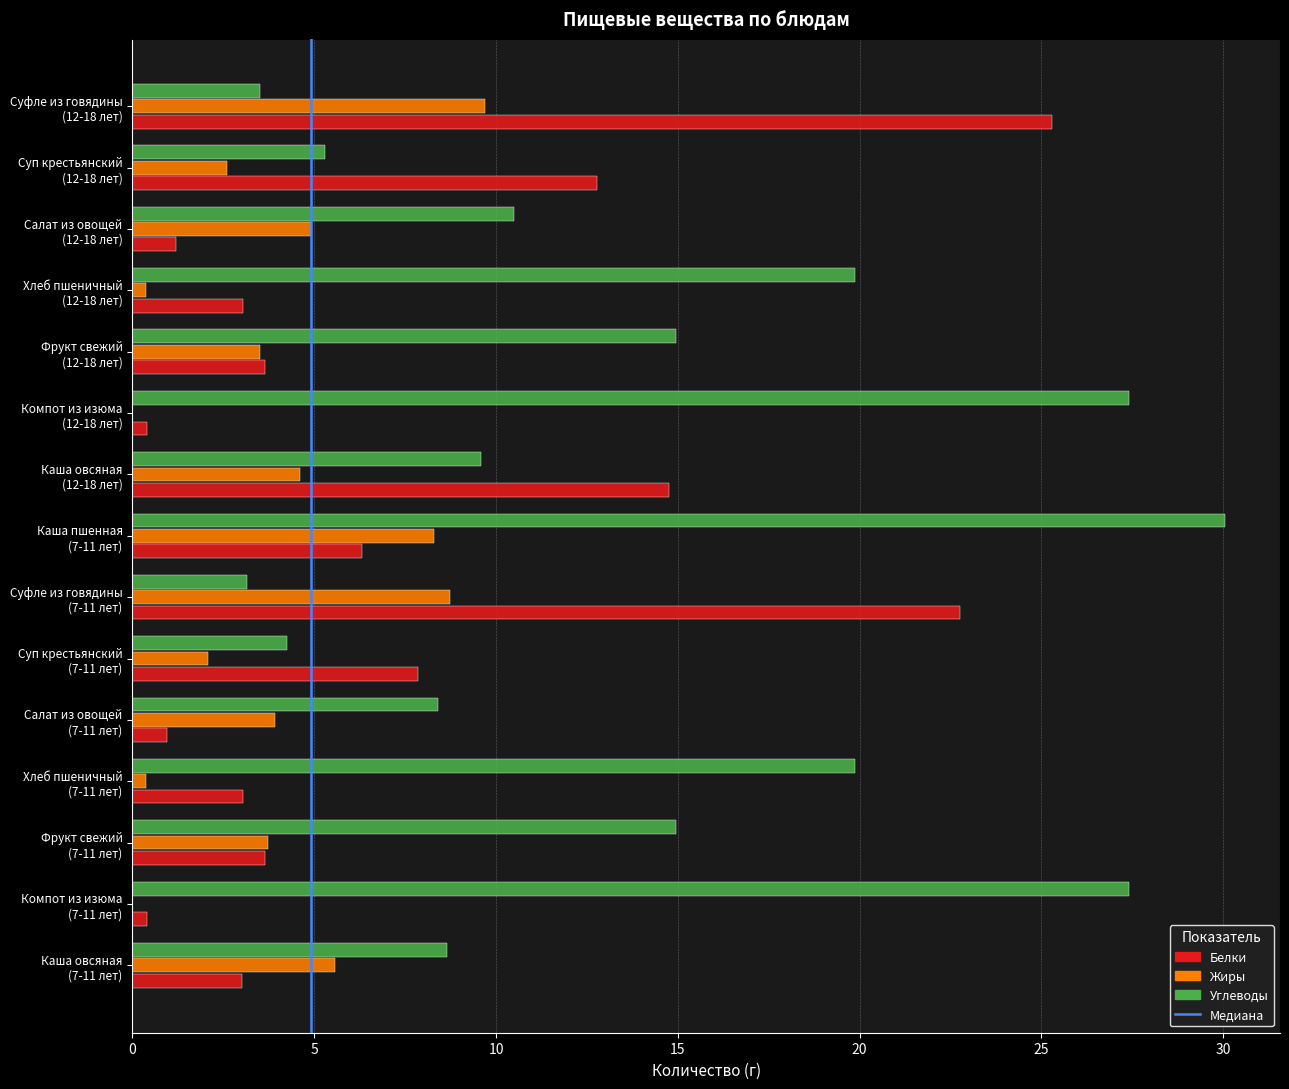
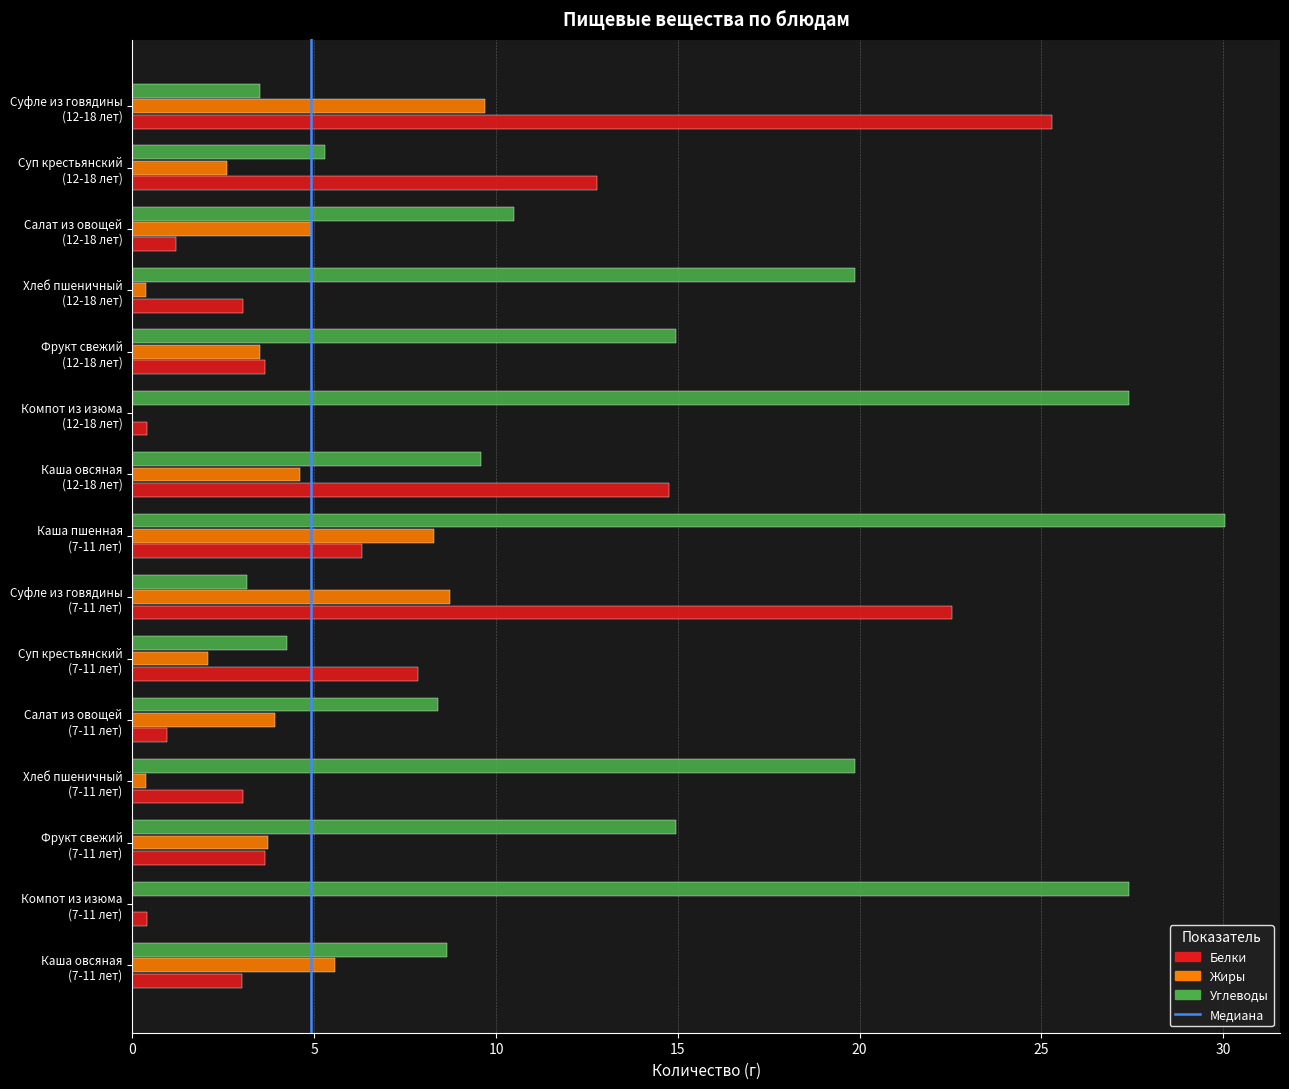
Белки, Суфле из говядины (7-11 лет): 22.8 -> 22.5
